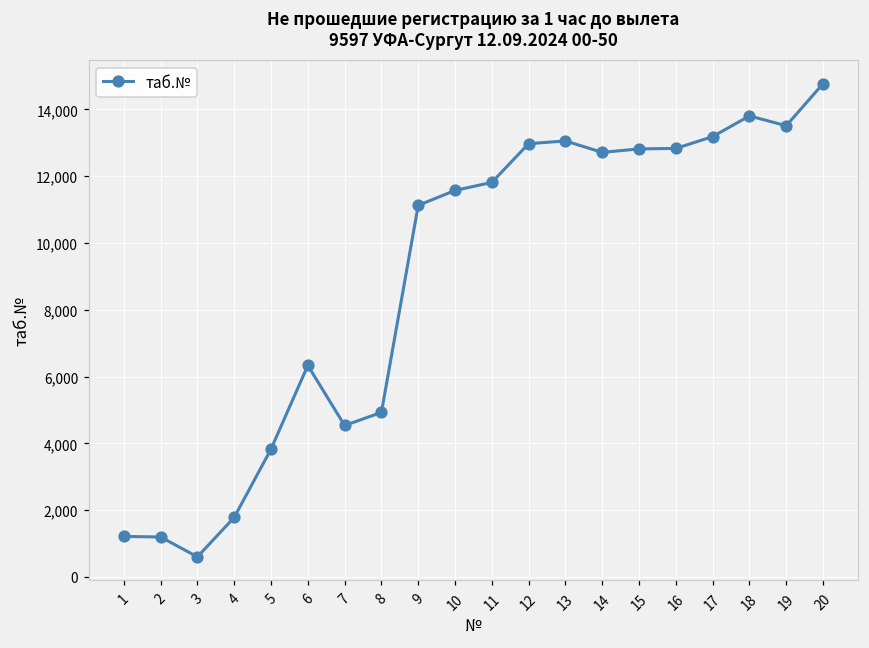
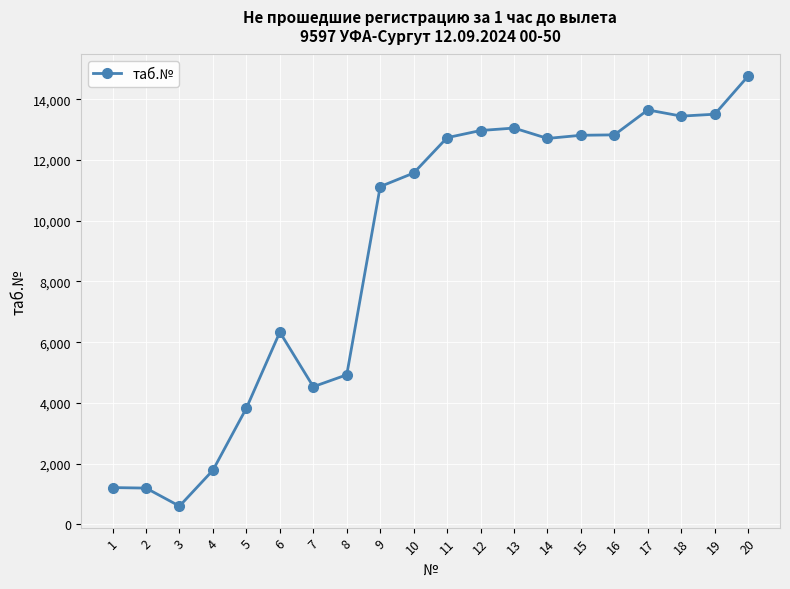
11: 11,800 -> 12,700
17: 13,200 -> 13,700
18: 13,800 -> 13,400
